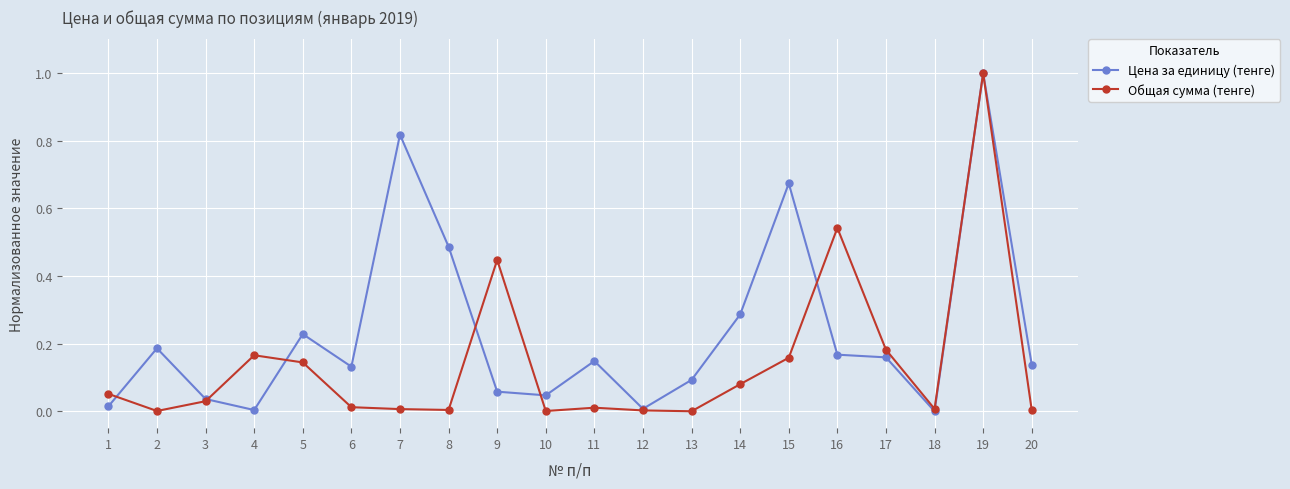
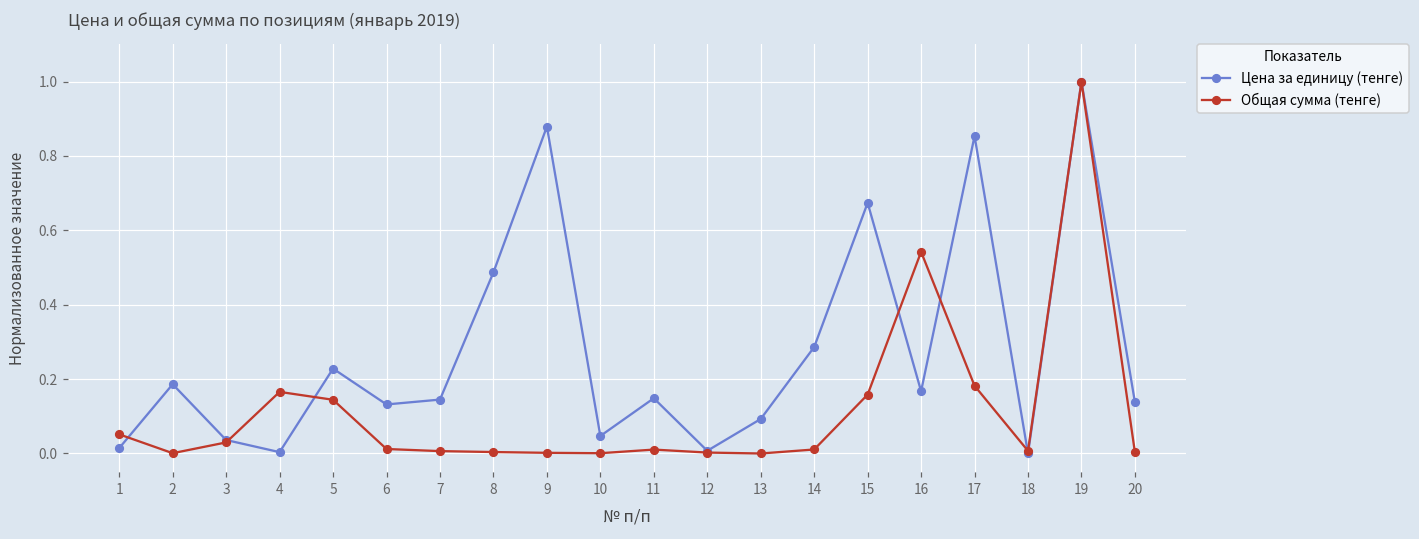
Цена за единицу (тенге), 7: 0.82 -> 0.14
Цена за единицу (тенге), 9: 0.06 -> 0.88
Общая сумма (тенге), 9: 0.45 -> 0.00
Общая сумма (тенге), 14: 0.08 -> 0.01
Цена за единицу (тенге), 17: 0.16 -> 0.85
